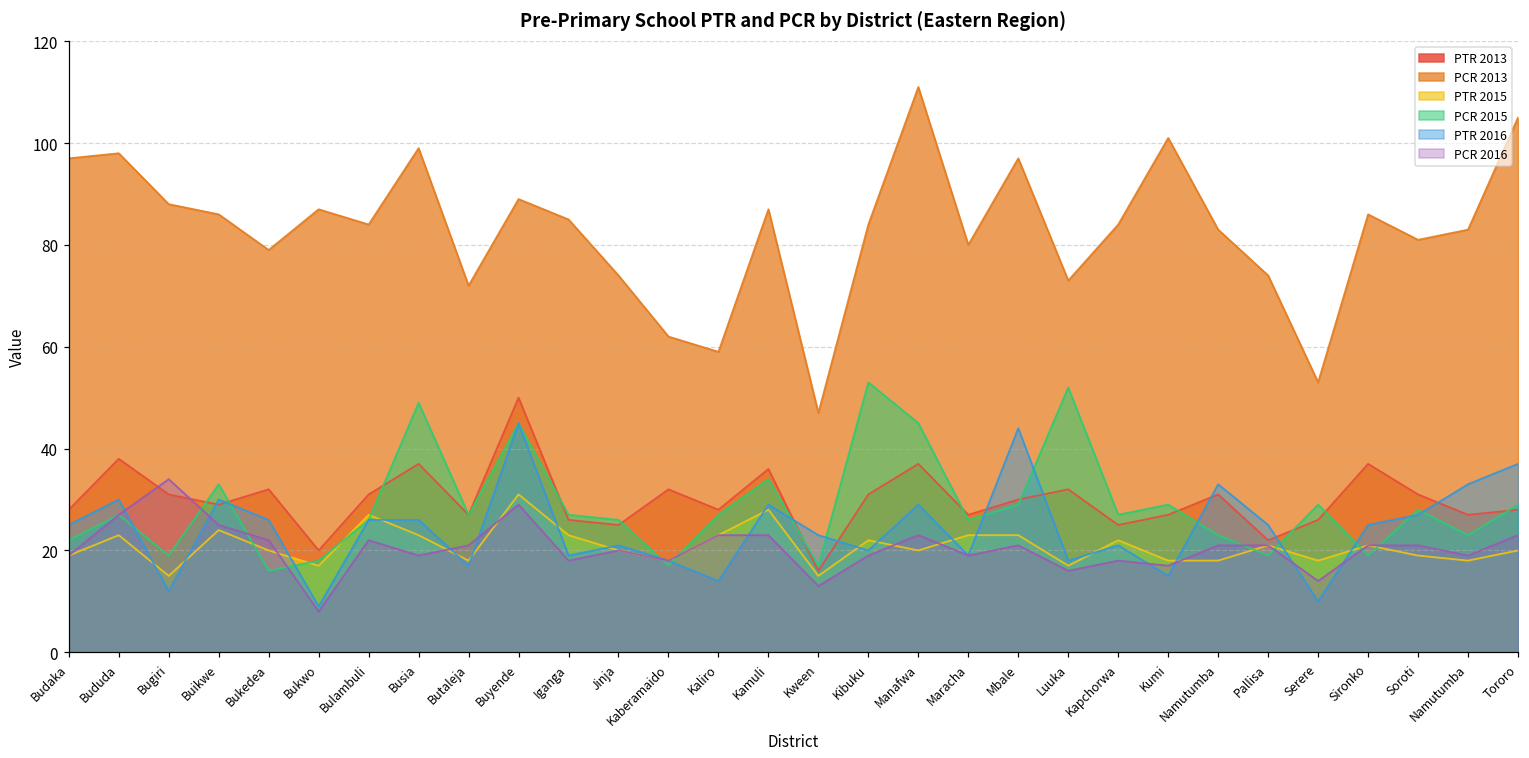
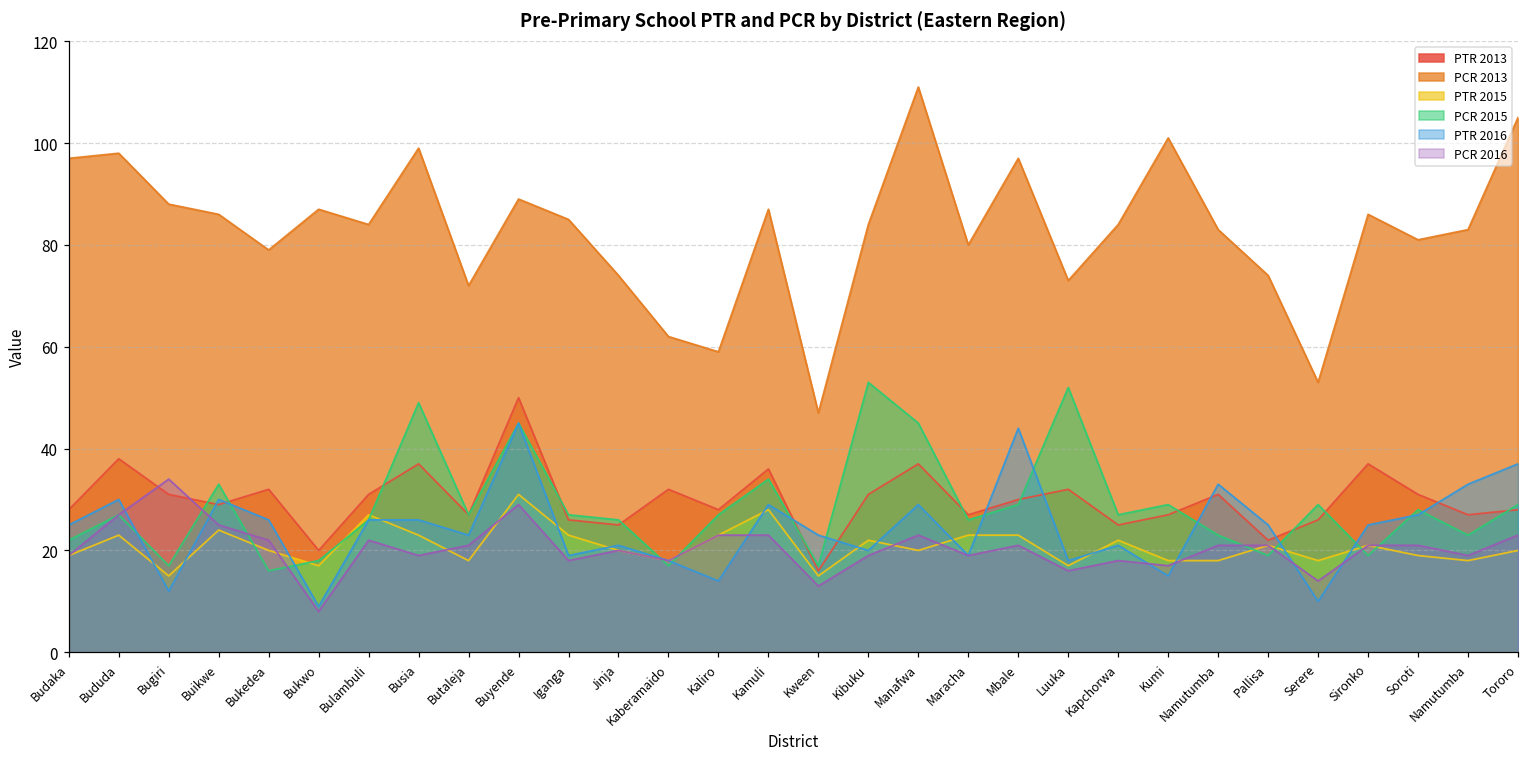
PCR 2015, Bugiri: 19 -> 17
PTR 2016, Butaleja: 17 -> 23
